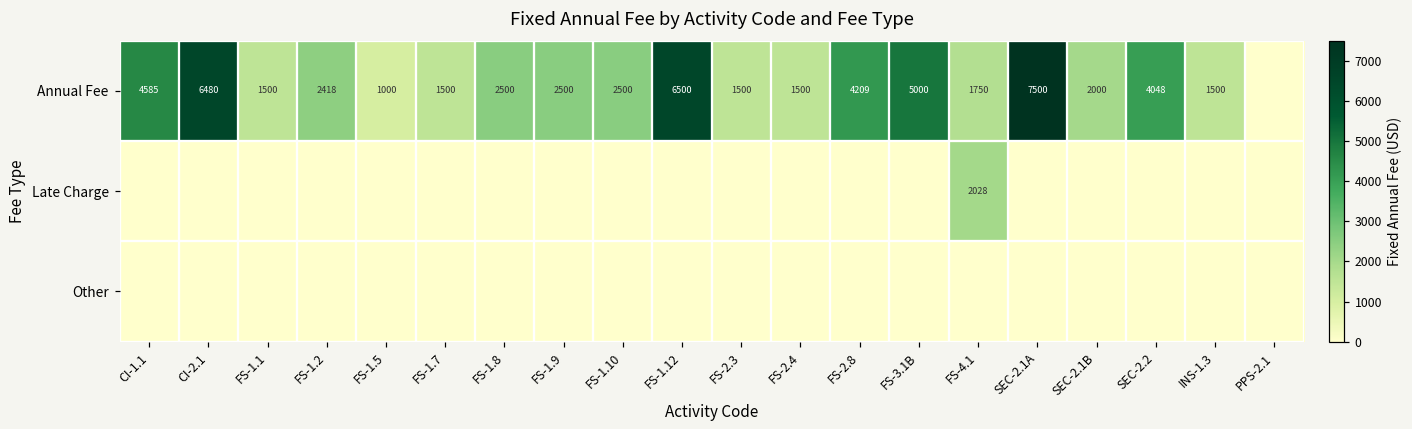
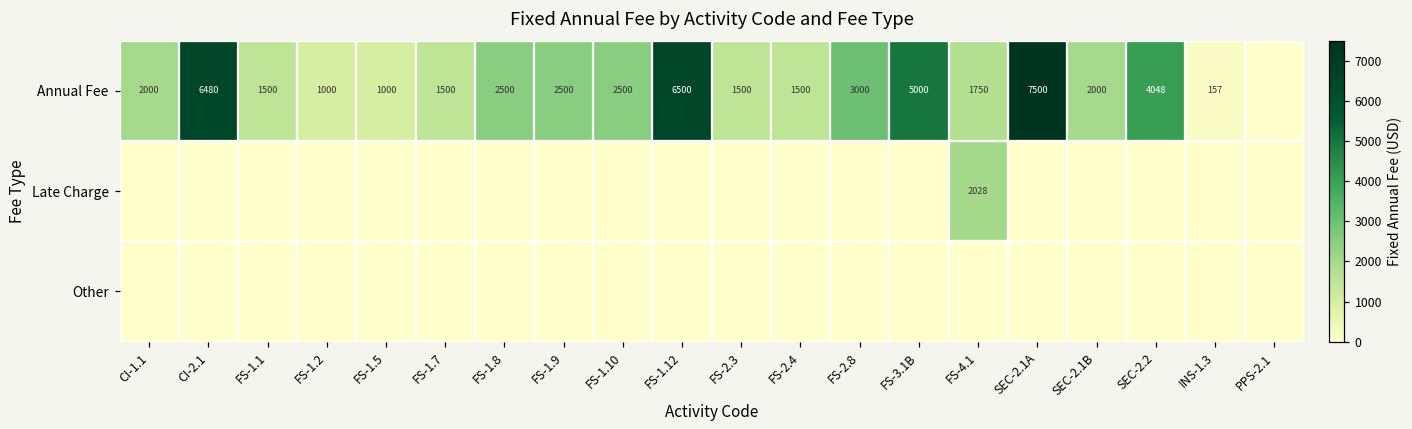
Annual Fee, CI-1.1: 4585 -> 2000
Annual Fee, FS-1.2: 2418 -> 1000
Annual Fee, FS-2.8: 4209 -> 3000
Annual Fee, INS-1.3: 1500 -> 157
